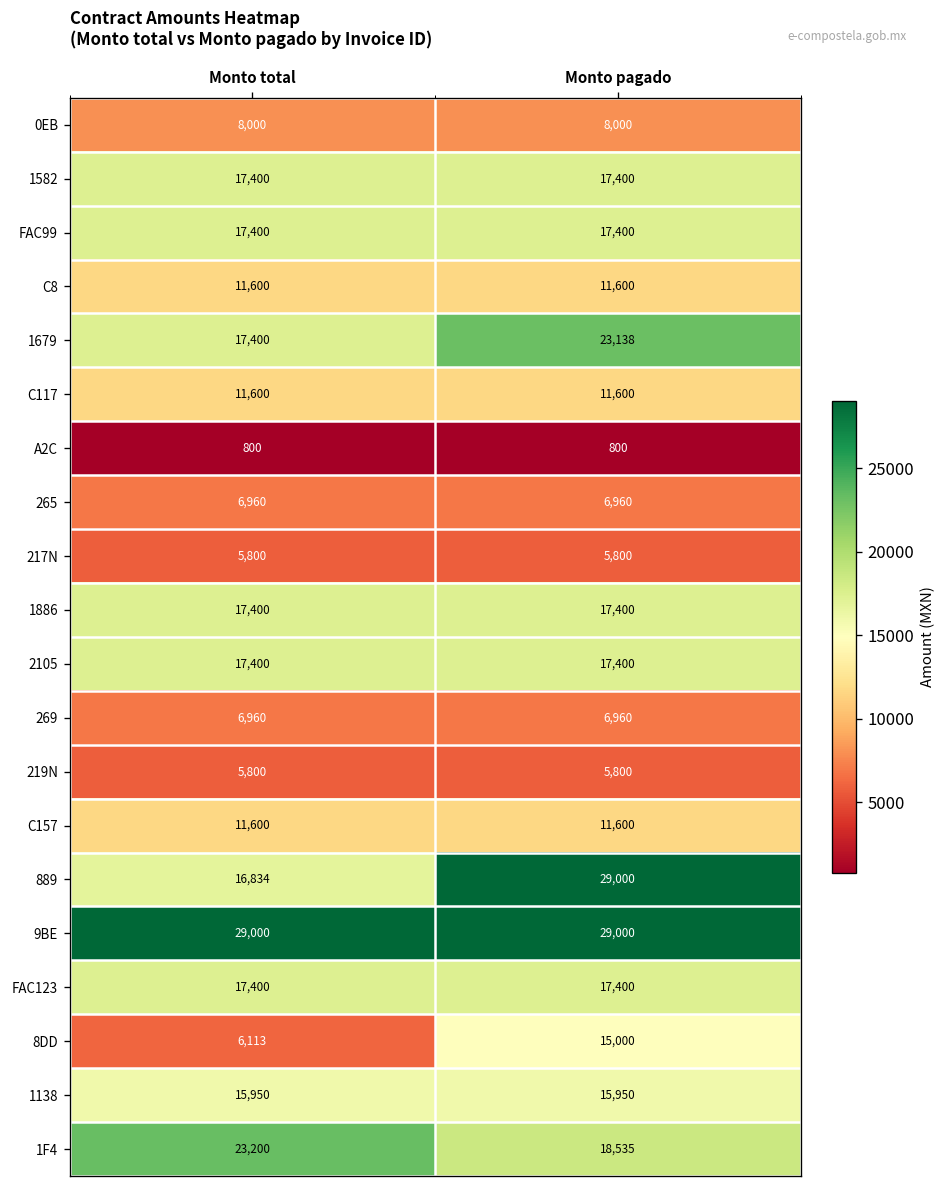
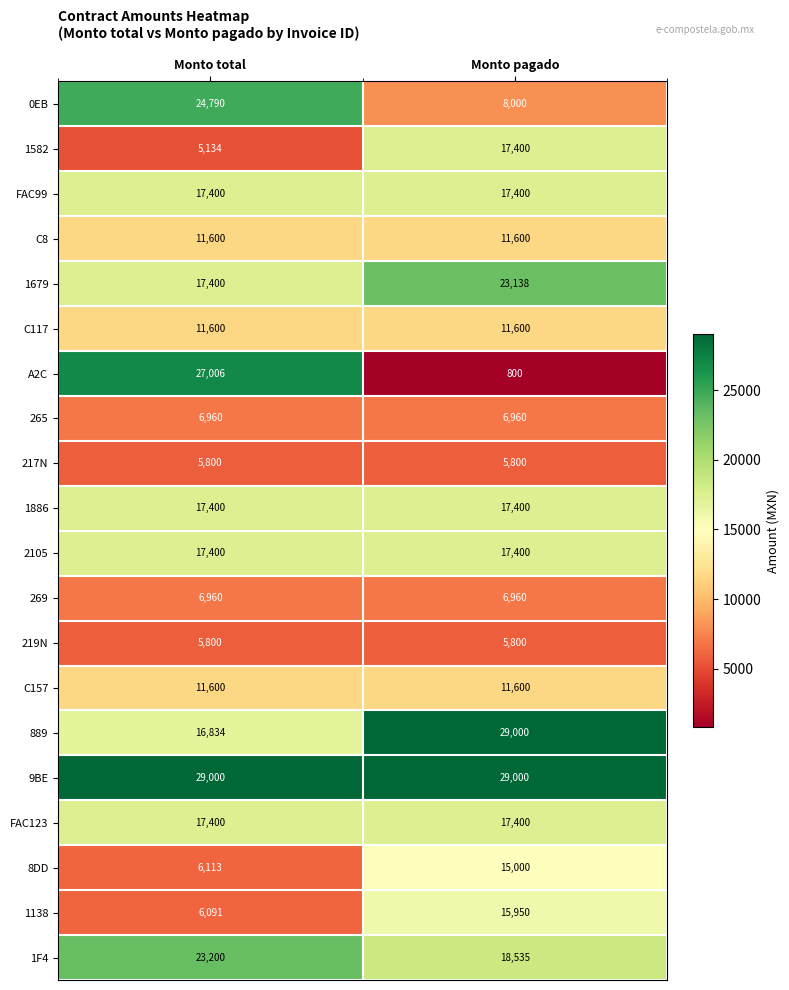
0EB, Monto total: 8,000 -> 24,790
1582, Monto total: 17,400 -> 5,134
A2C, Monto total: 800 -> 27,006
1138, Monto total: 15,950 -> 6,091
